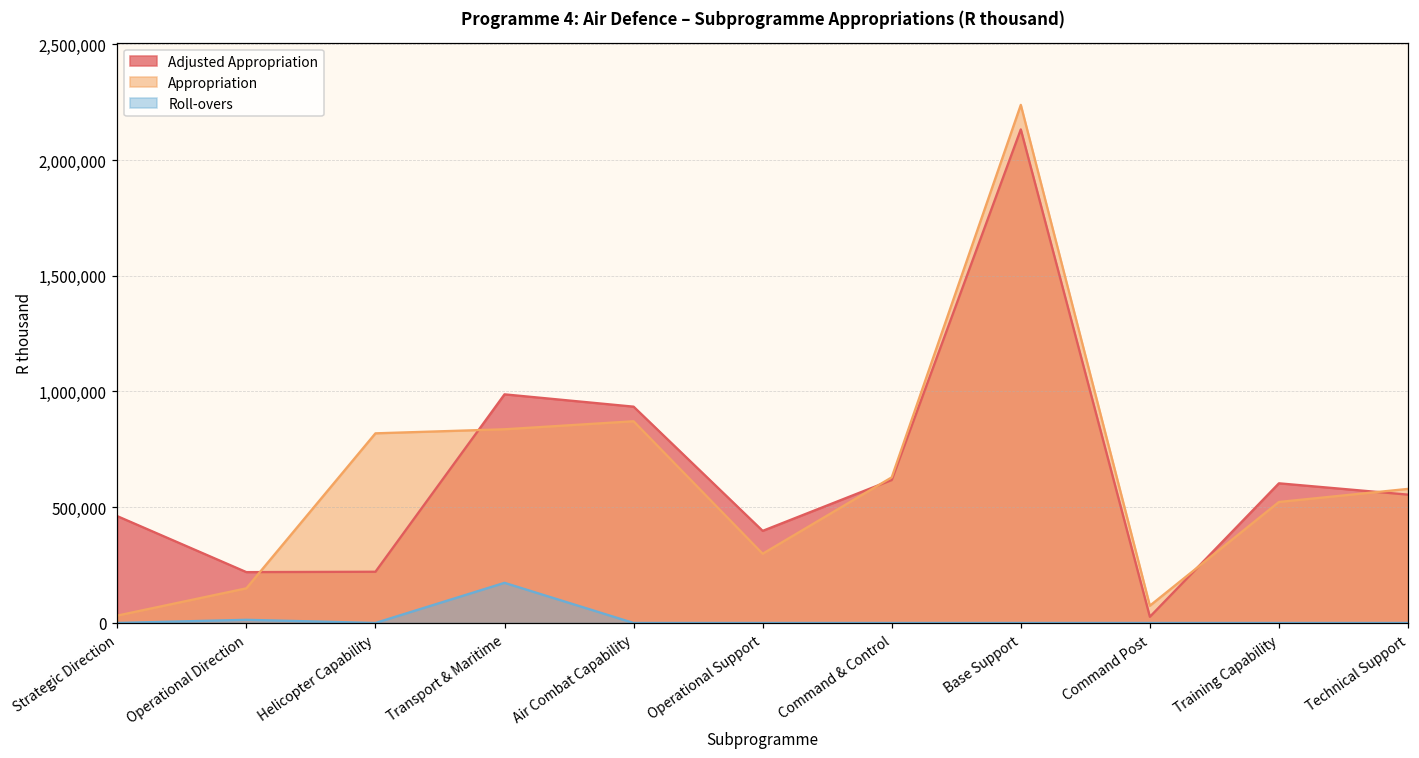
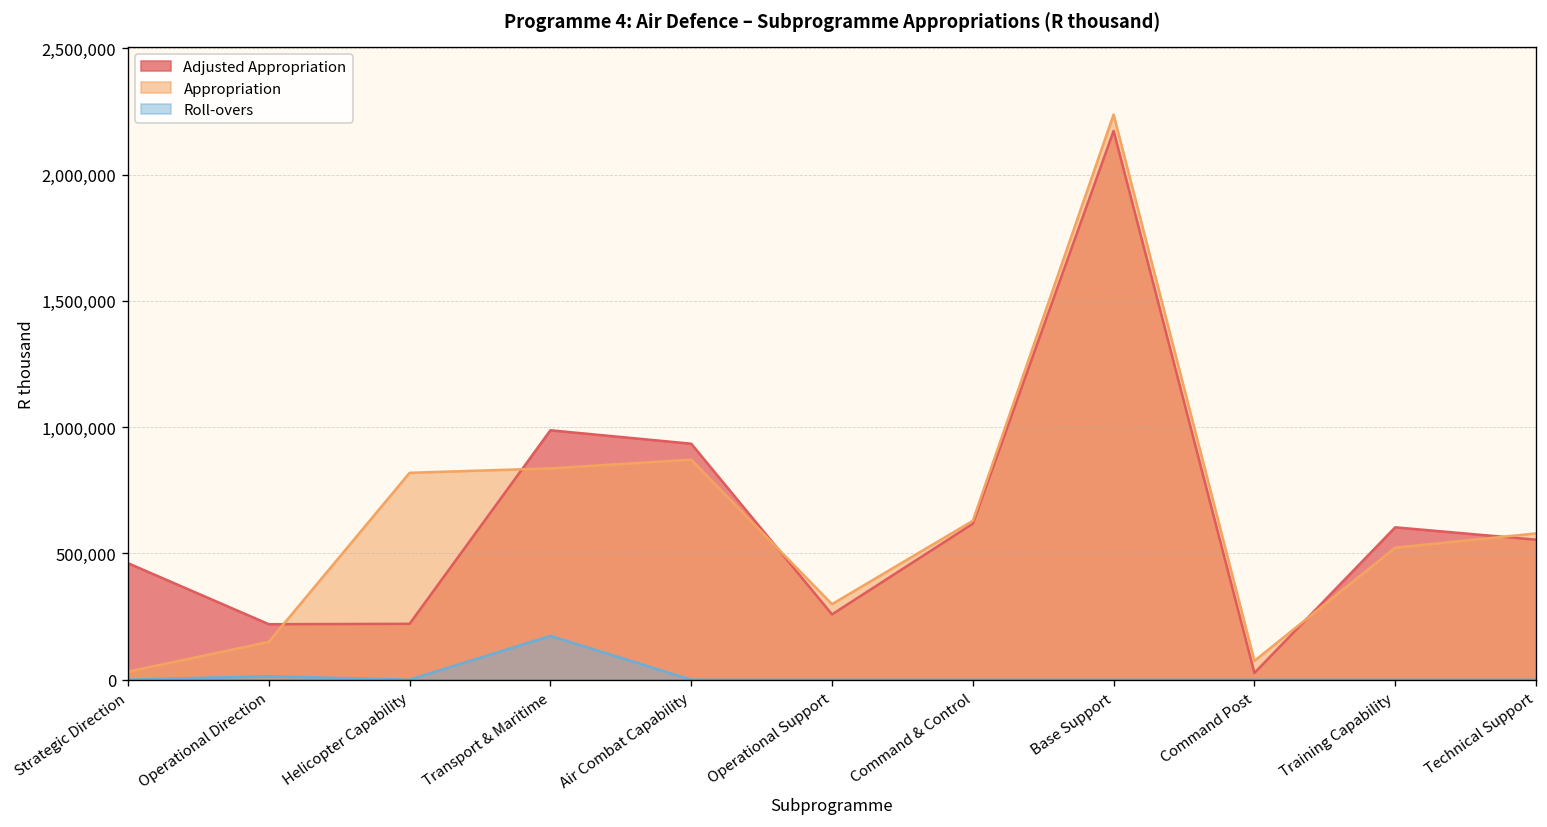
Adjusted Appropriation, Operational Support: 400,000 -> 260,000
Adjusted Appropriation, Base Support: 2,130,000 -> 2,170,000
